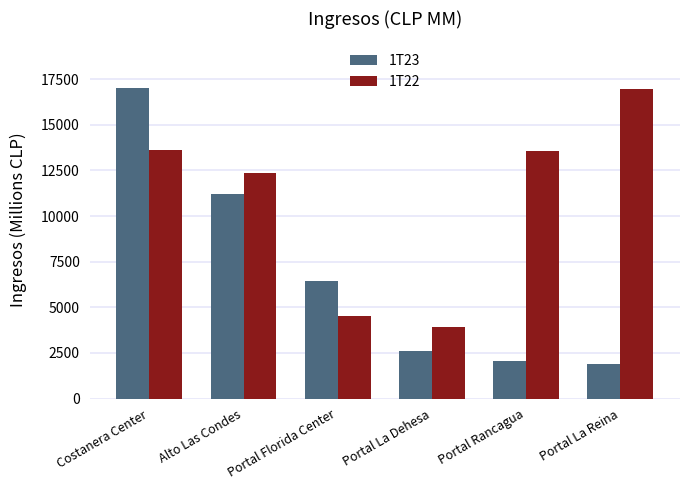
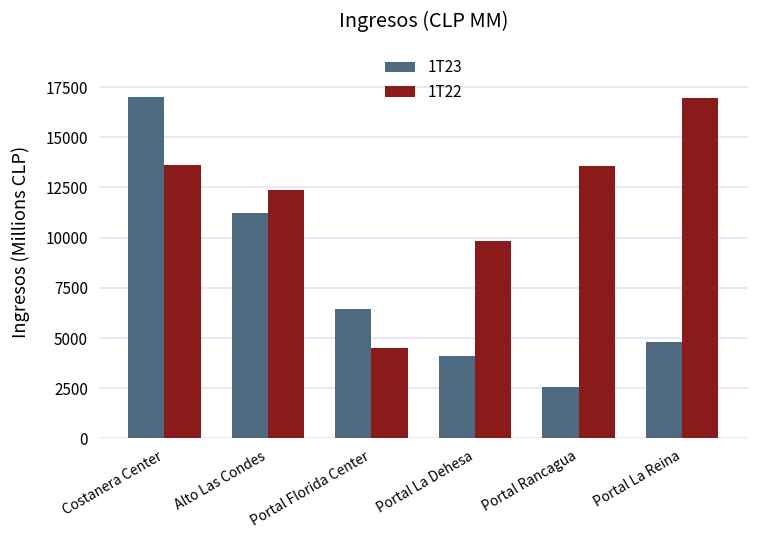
1T23, Portal La Dehesa: 2600 -> 4100
1T22, Portal La Dehesa: 3900 -> 9800
1T23, Portal Rancagua: 2100 -> 2500
1T23, Portal La Reina: 1900 -> 4800
